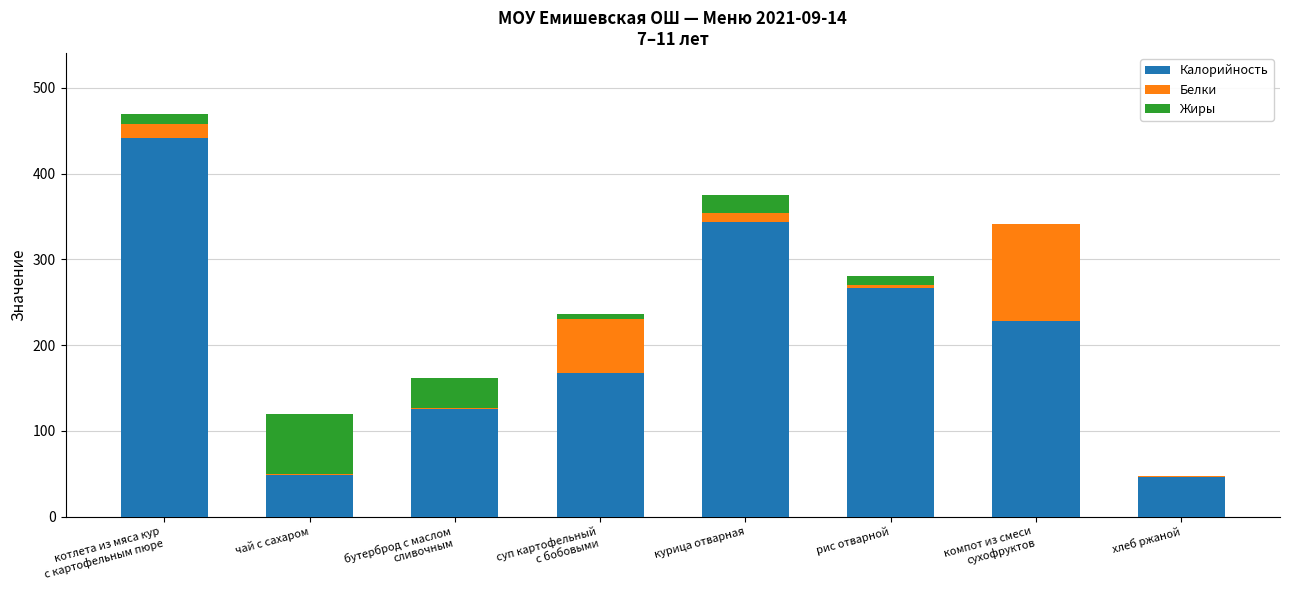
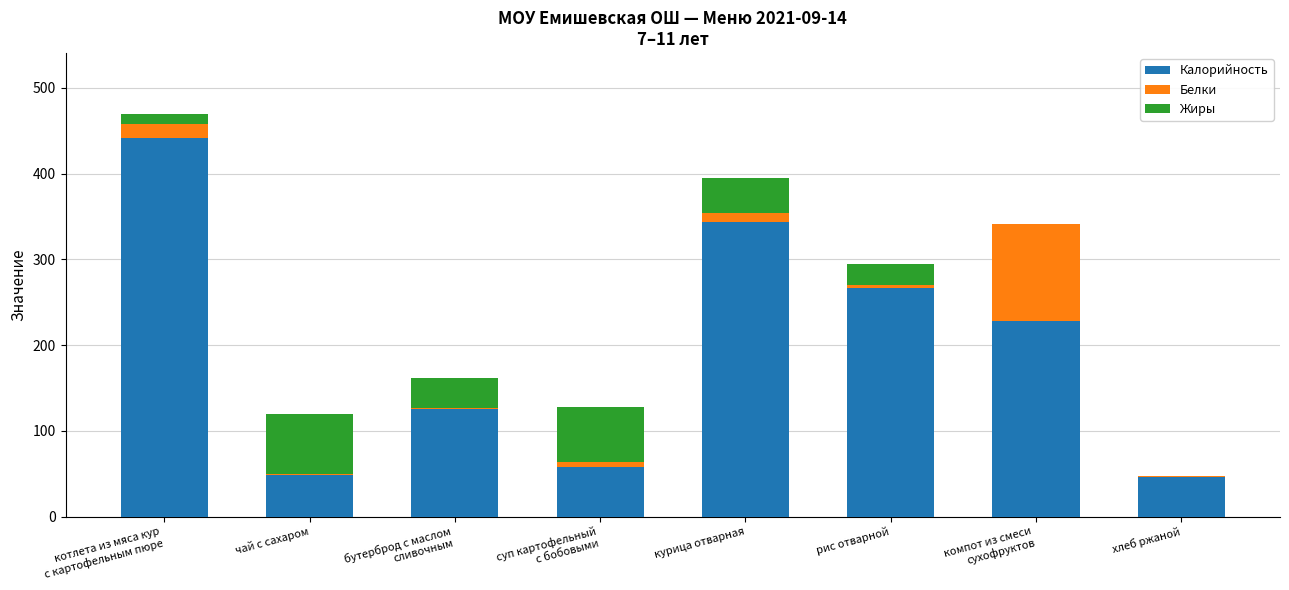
Калорийность, суп картофельный с бобовыми: 170 -> 60
Белки, суп картофельный с бобовыми: 60 -> 10
Жиры, суп картофельный с бобовыми: 10 -> 60
Жиры, курица отварная: 20 -> 40
Жиры, рис отварной: 10 -> 20
